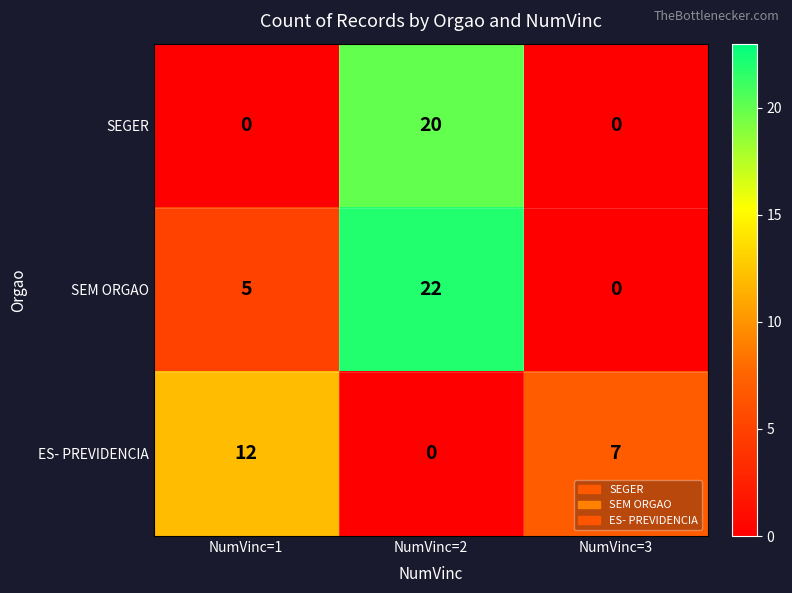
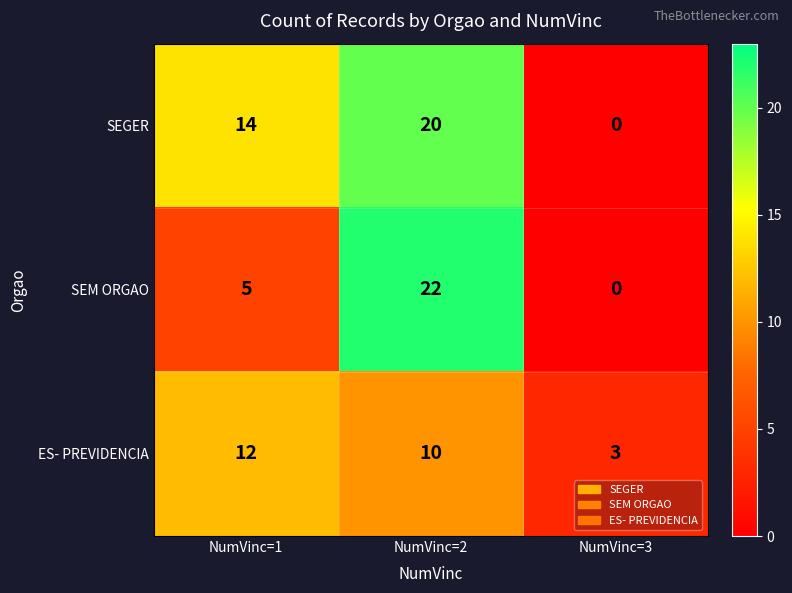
SEGER, NumVinc=1: 0 -> 14
ES- PREVIDENCIA, NumVinc=2: 0 -> 10
ES- PREVIDENCIA, NumVinc=3: 7 -> 3
